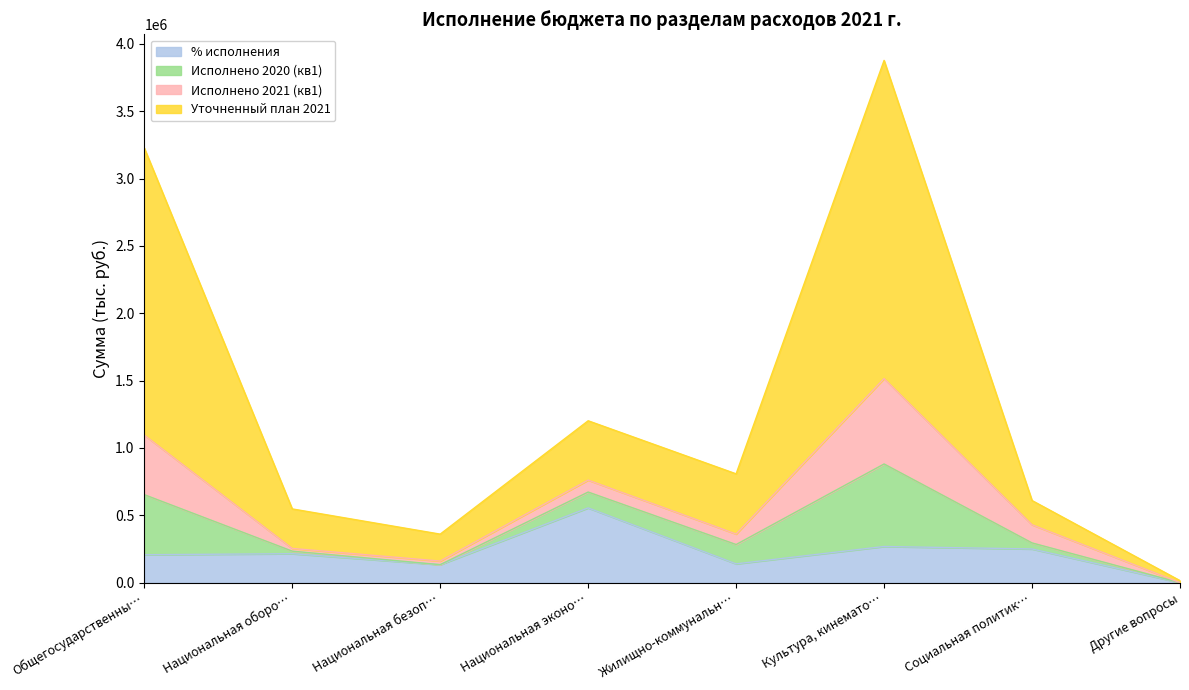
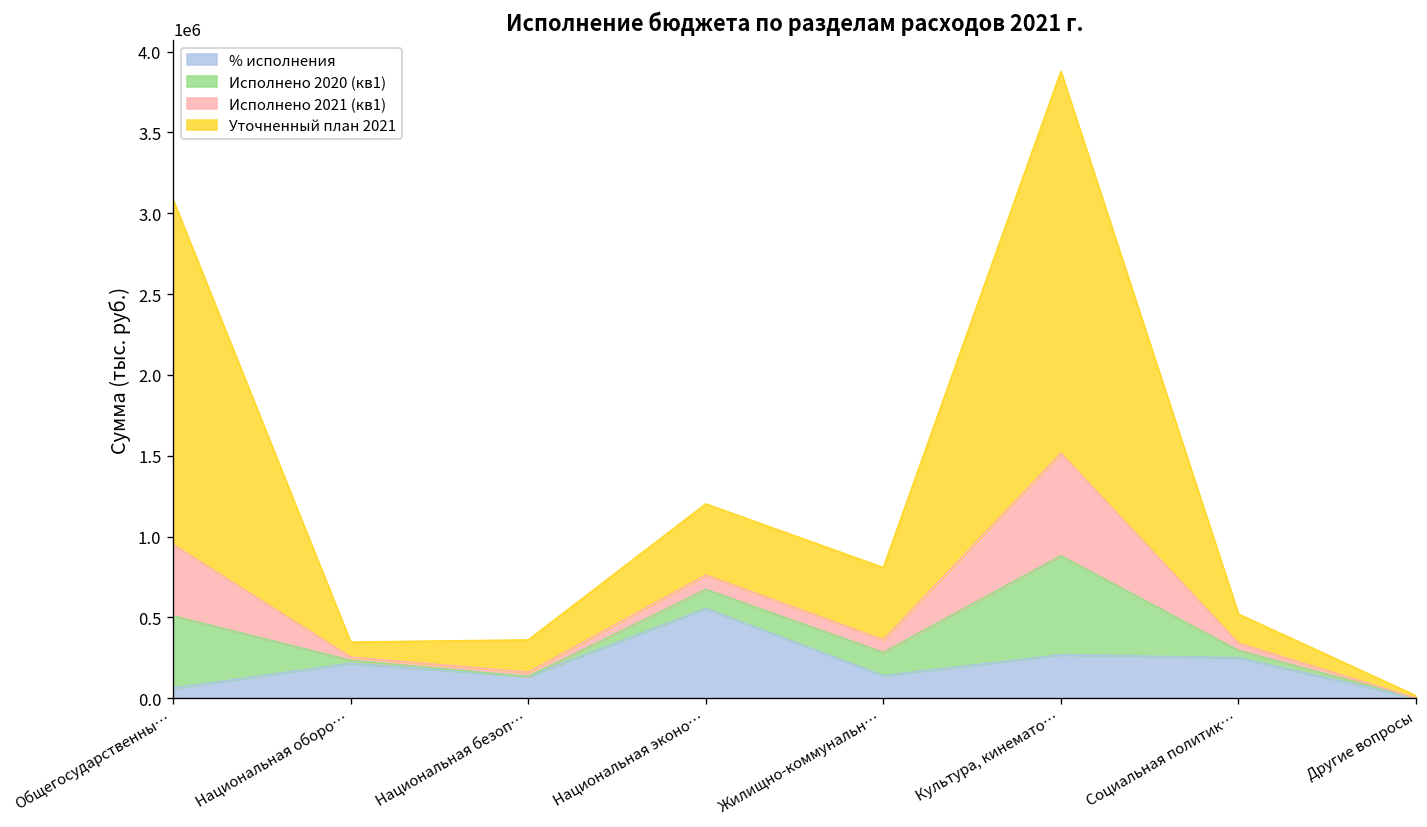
% исполнения, Общегосударственны…: 210000 -> 60000
Уточненный план 2021, Национальная оборо…: 290000 -> 90000
Исполнено 2021 (кв1), Социальная политик…: 130000 -> 50000
